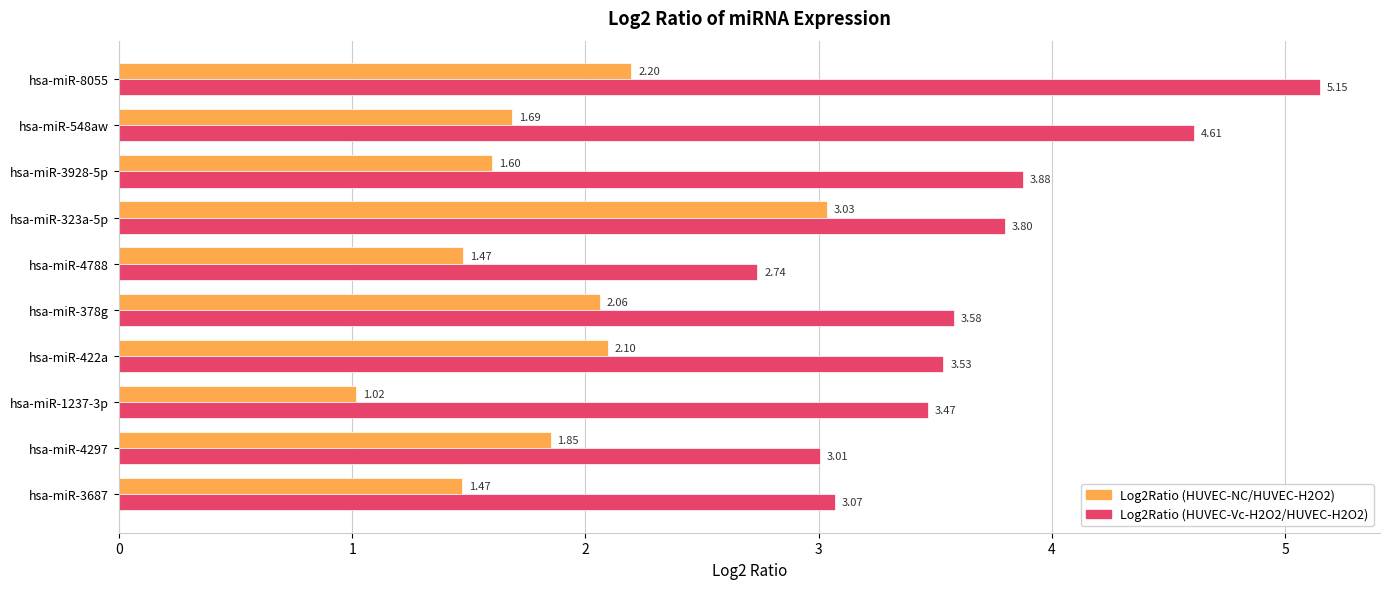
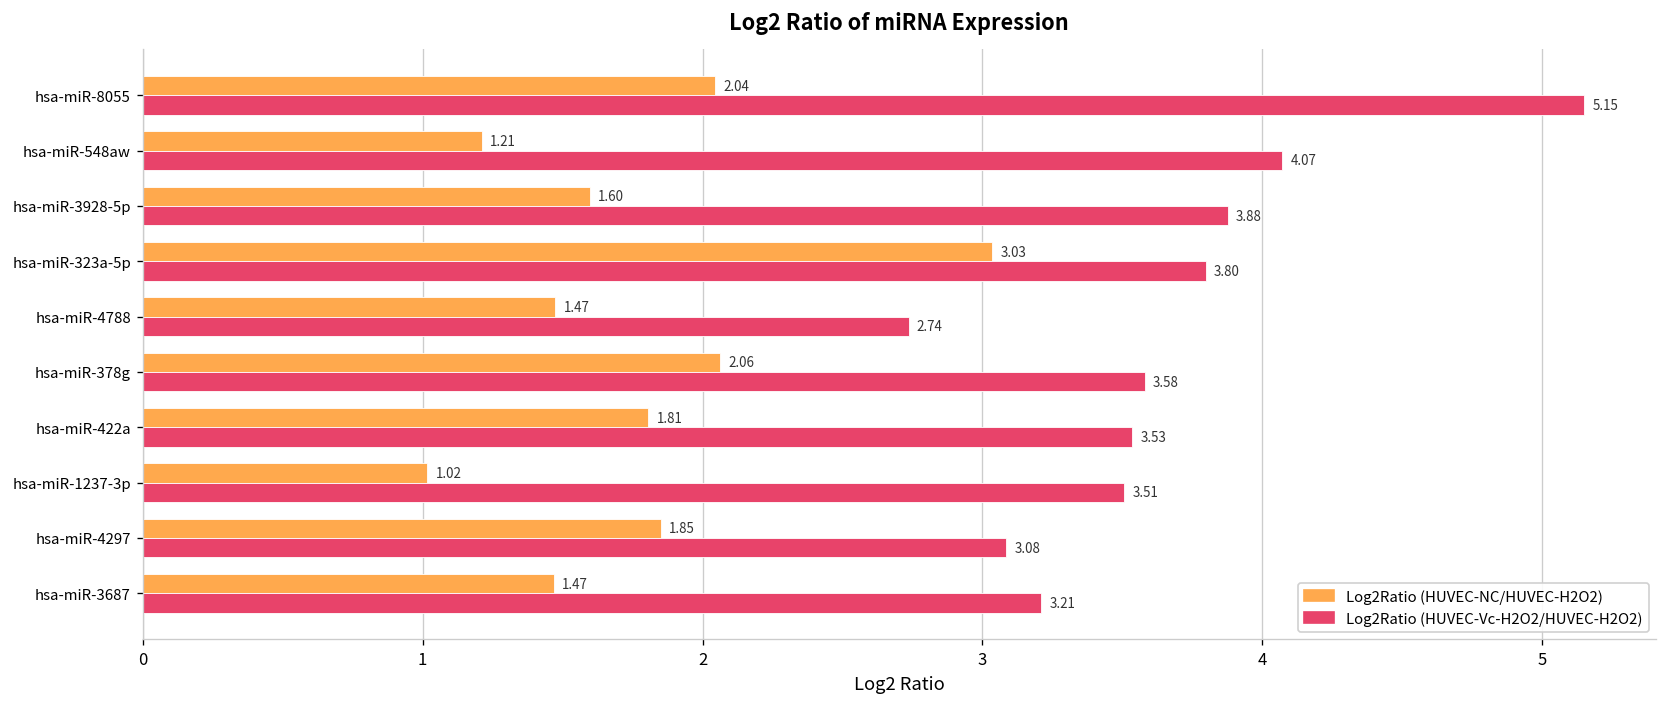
Log2Ratio (HUVEC-NC/HUVEC-H2O2), hsa-miR-8055: 2.20 -> 2.04
Log2Ratio (HUVEC-NC/HUVEC-H2O2), hsa-miR-548aw: 1.69 -> 1.21
Log2Ratio (HUVEC-Vc-H2O2/HUVEC-H2O2), hsa-miR-548aw: 4.61 -> 4.07
Log2Ratio (HUVEC-NC/HUVEC-H2O2), hsa-miR-422a: 2.10 -> 1.81
Log2Ratio (HUVEC-Vc-H2O2/HUVEC-H2O2), hsa-miR-1237-3p: 3.47 -> 3.51
Log2Ratio (HUVEC-Vc-H2O2/HUVEC-H2O2), hsa-miR-4297: 3.01 -> 3.08
Log2Ratio (HUVEC-Vc-H2O2/HUVEC-H2O2), hsa-miR-3687: 3.07 -> 3.21
